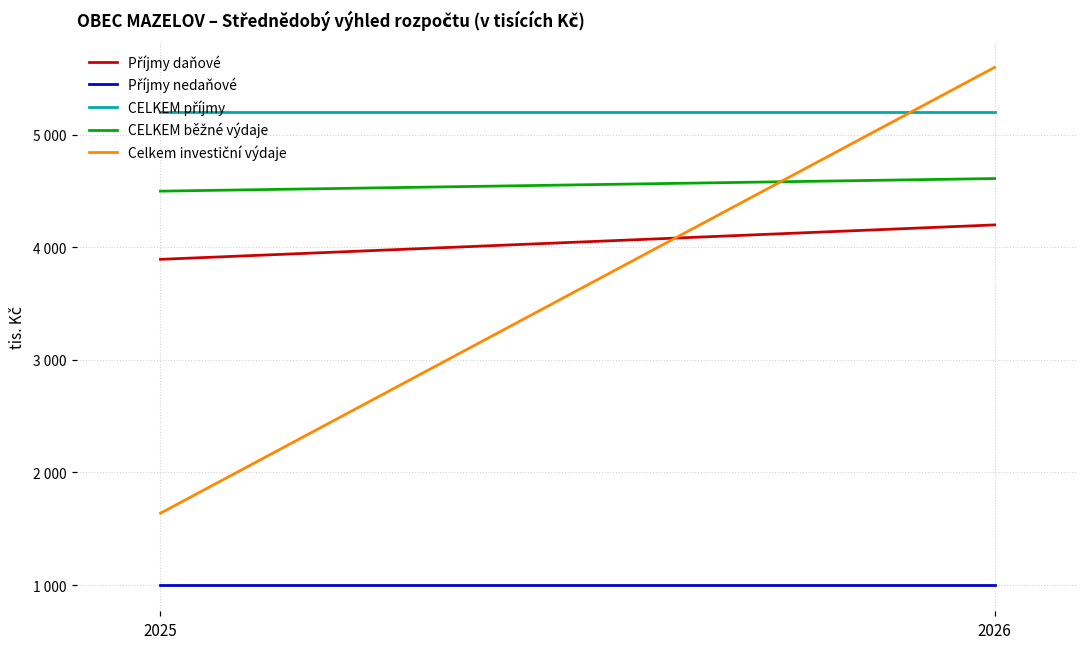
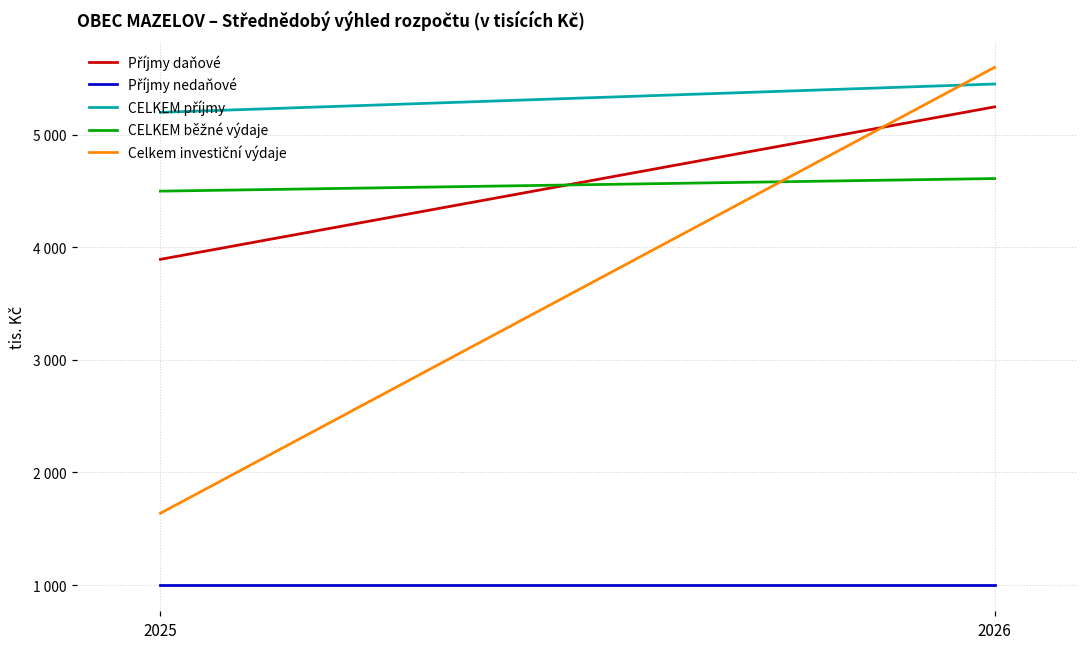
Příjmy daňové, 2026: 4200 -> 5250
CELKEM příjmy, 2026: 5200 -> 5450
